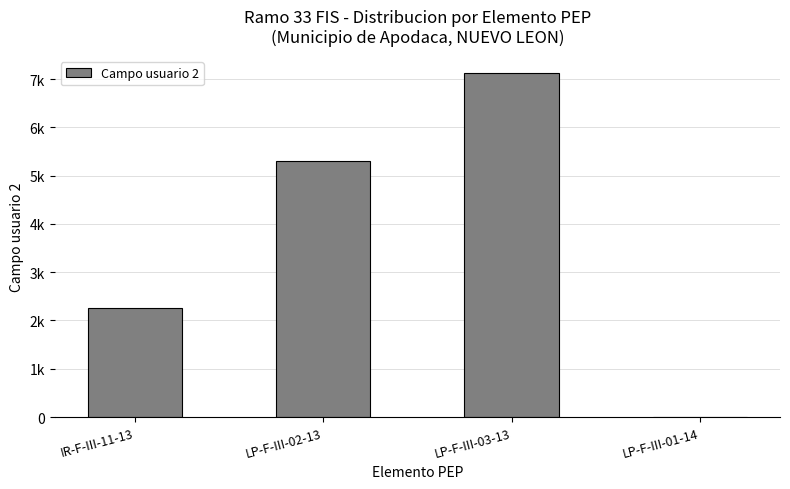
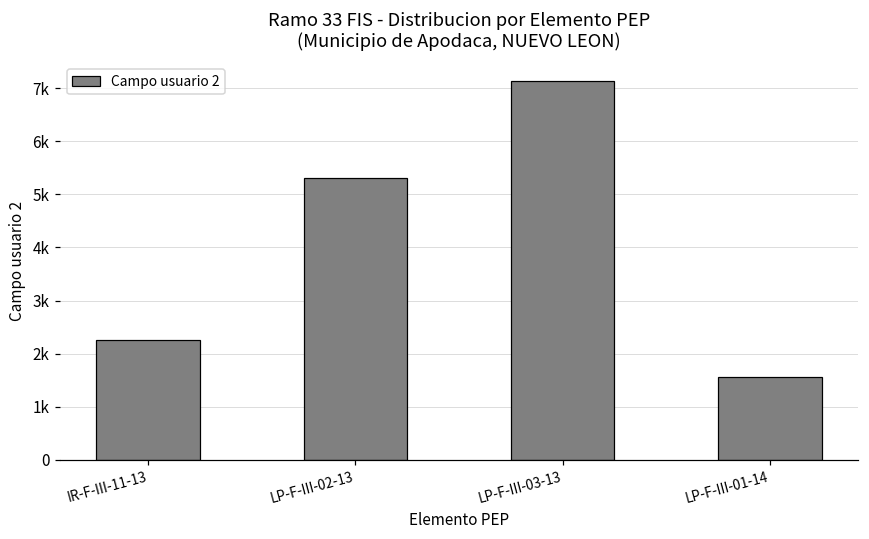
LP-F-III-01-14: 0 -> 1600
